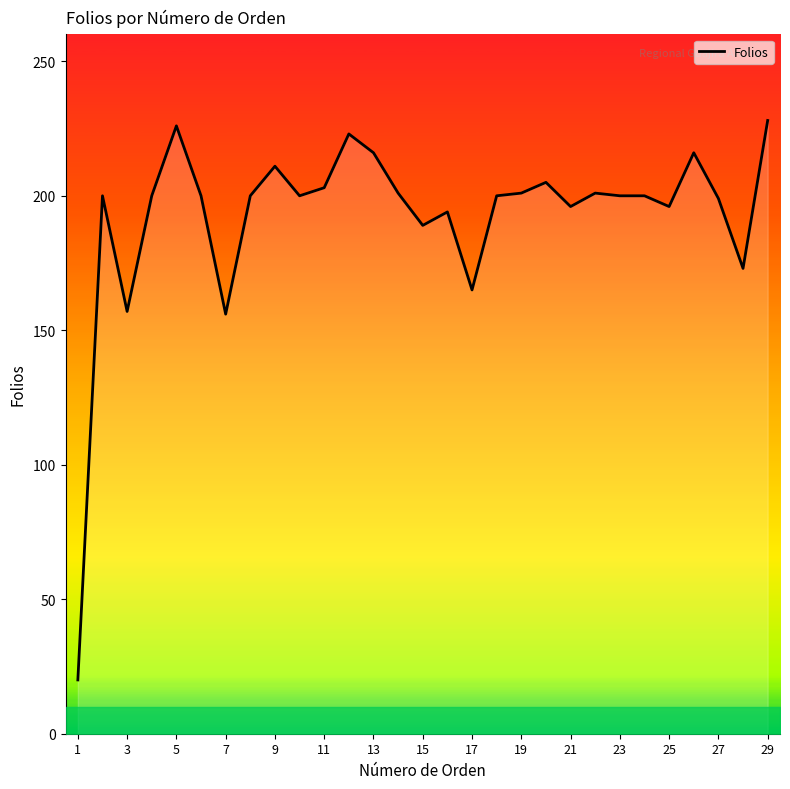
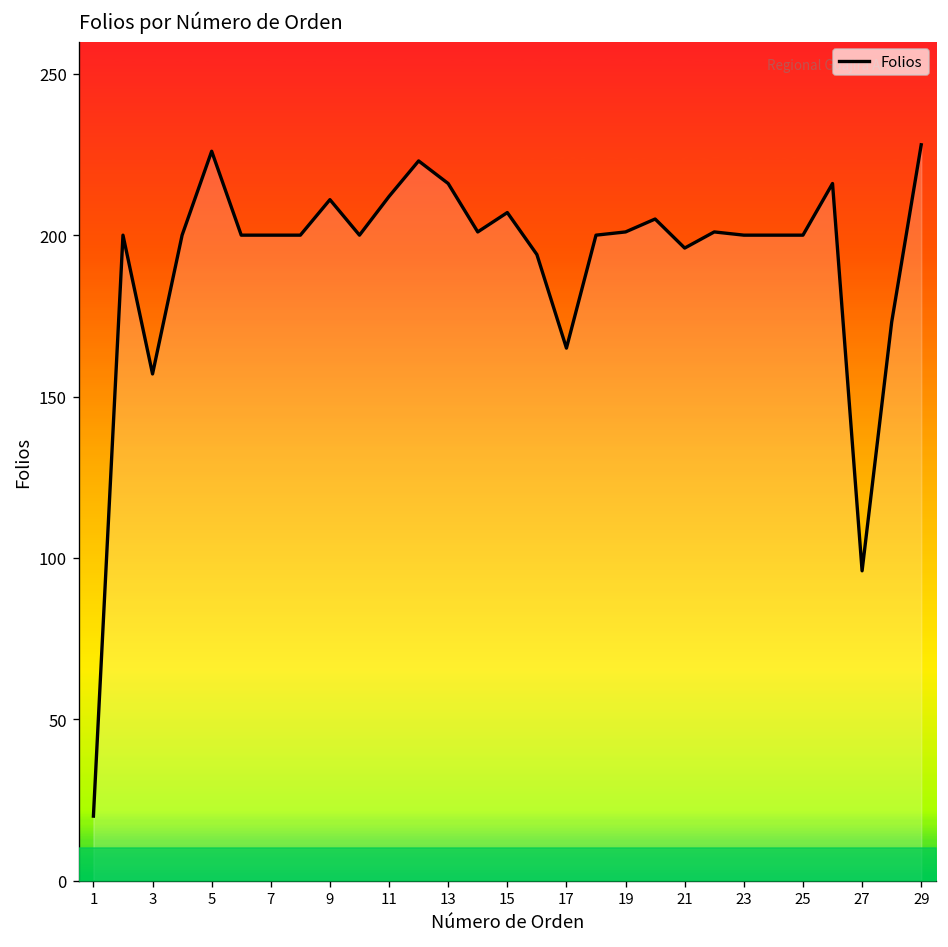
Folios, 7: 156 -> 200
Folios, 11: 203 -> 212
Folios, 15: 189 -> 207
Folios, 25: 196 -> 200
Folios, 27: 199 -> 96
